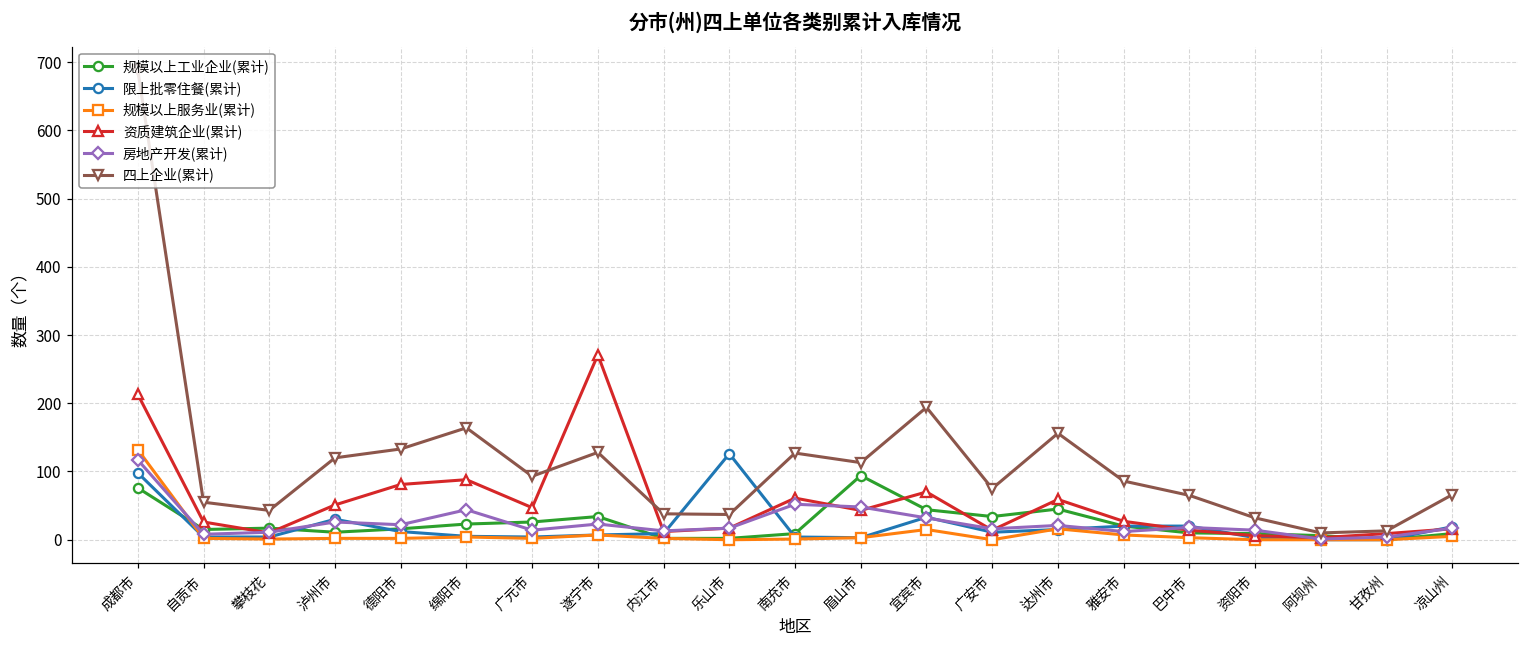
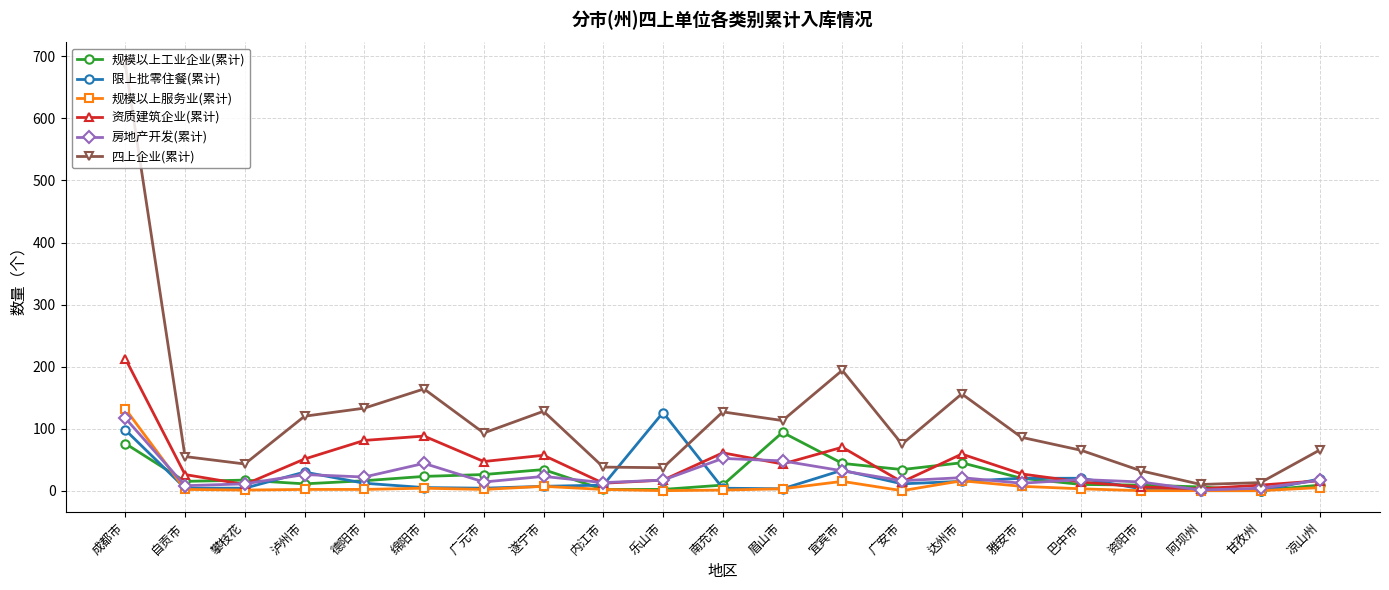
资质建筑企业(累计), 遂宁市: 270 -> 60
